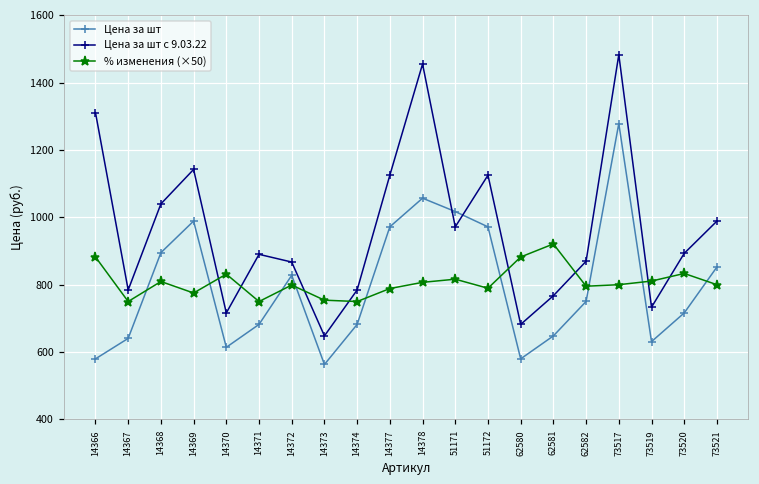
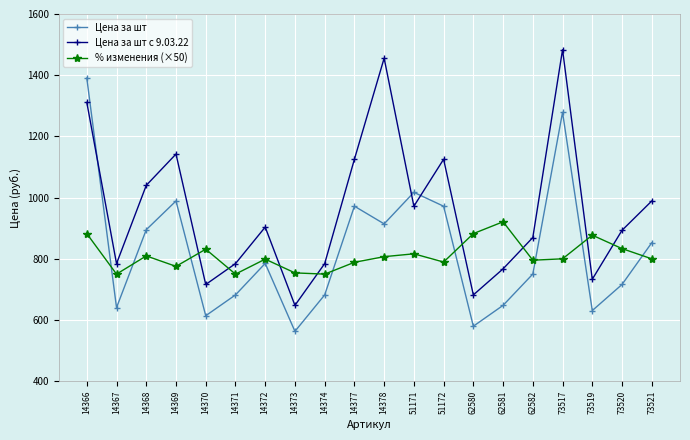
Цена за шт, 14366: 580 -> 1390
Цена за шт с 9.03.22, 14371: 890 -> 780
Цена за шт, 14372: 830 -> 790
Цена за шт с 9.03.22, 14372: 870 -> 900
Цена за шт, 14378: 1060 -> 910
% изменения (×50), 73519: 810 -> 880
